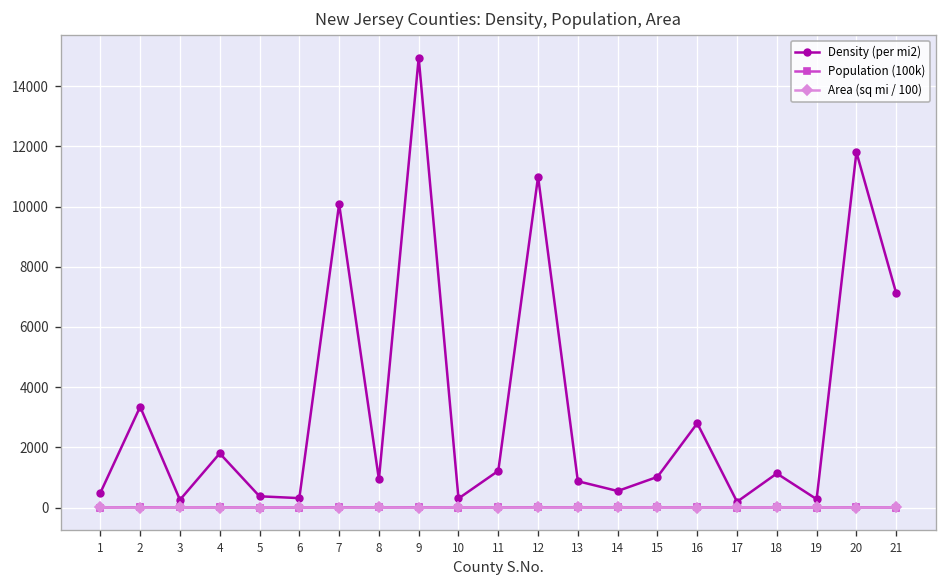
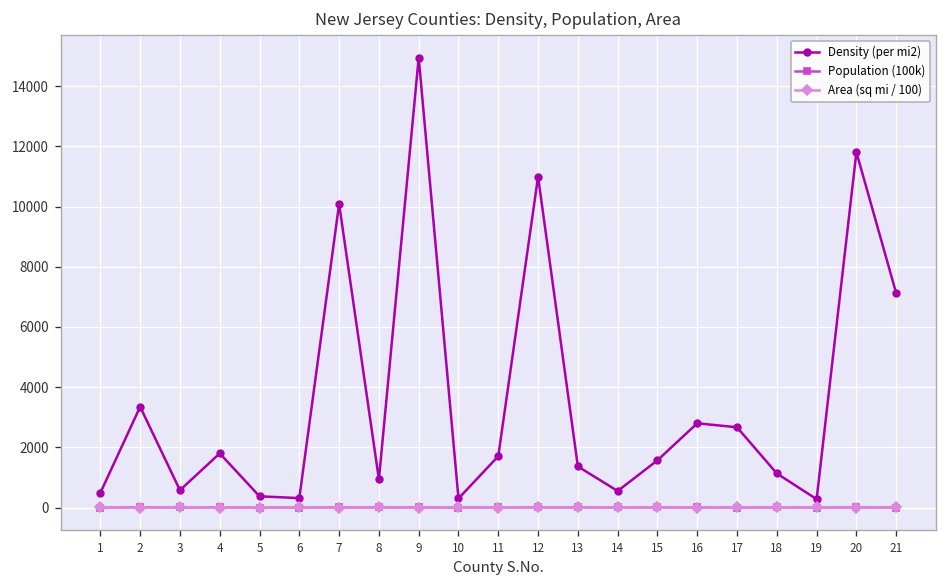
Density (per mi2), 3: 300 -> 600
Density (per mi2), 11: 1200 -> 1700
Density (per mi2), 13: 900 -> 1400
Density (per mi2), 15: 1000 -> 1600
Density (per mi2), 17: 200 -> 2700
